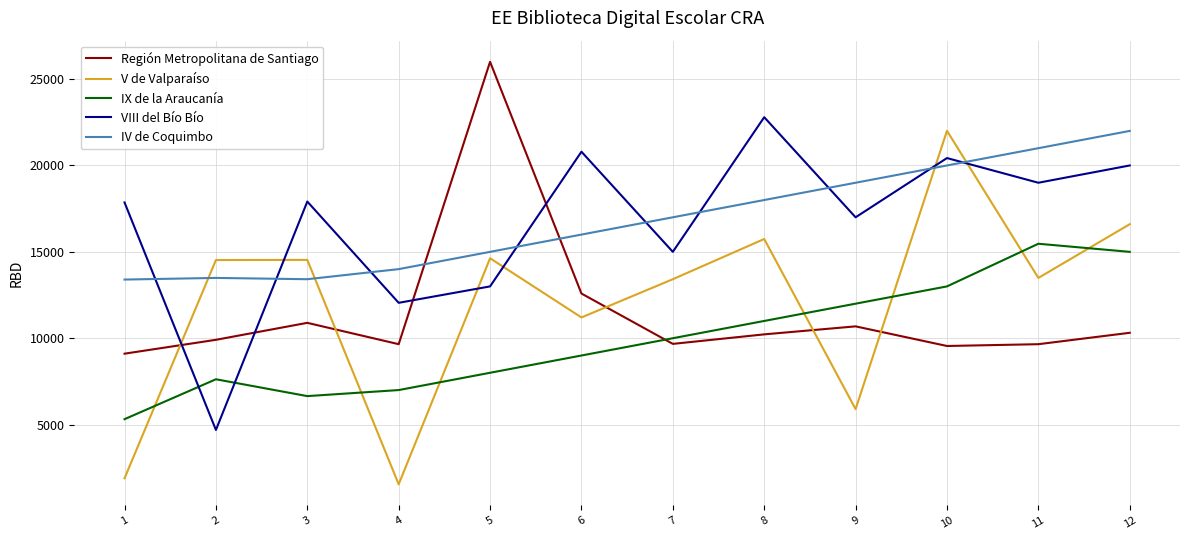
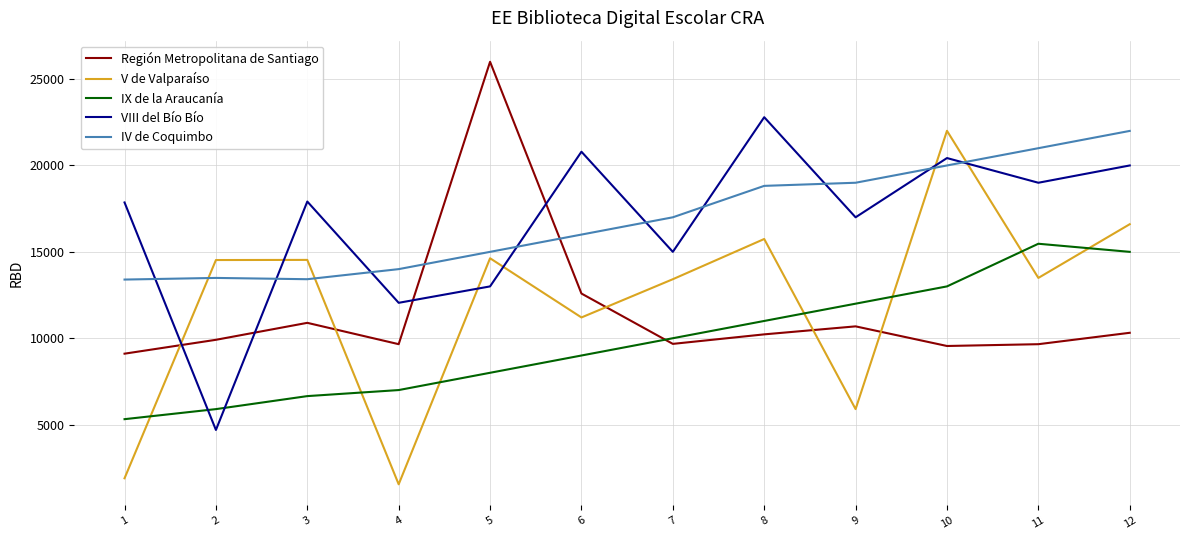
IX de la Araucanía, 2: 7600 -> 5900
IV de Coquimbo, 8: 18000 -> 18800
